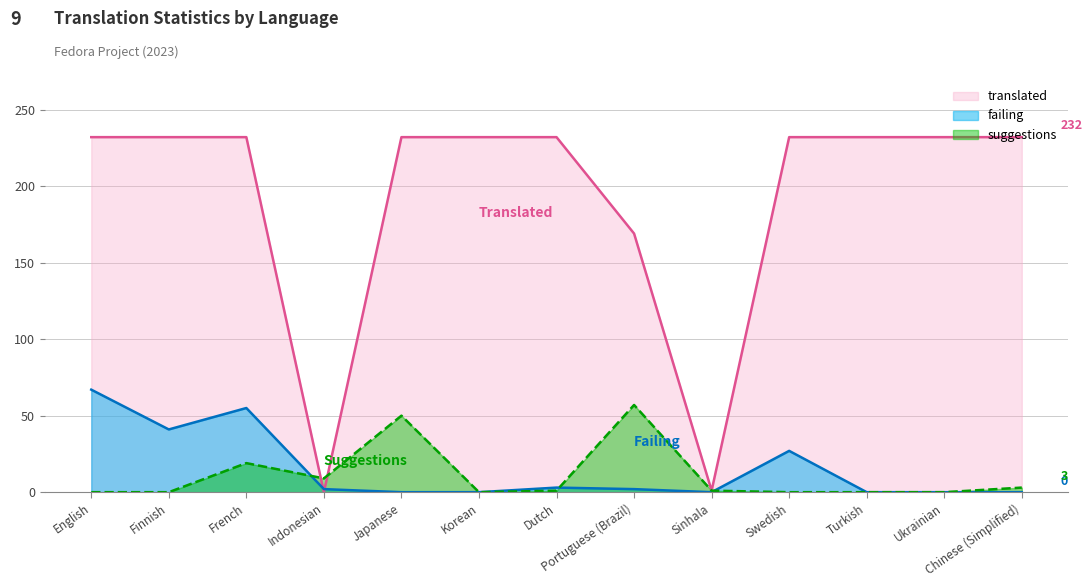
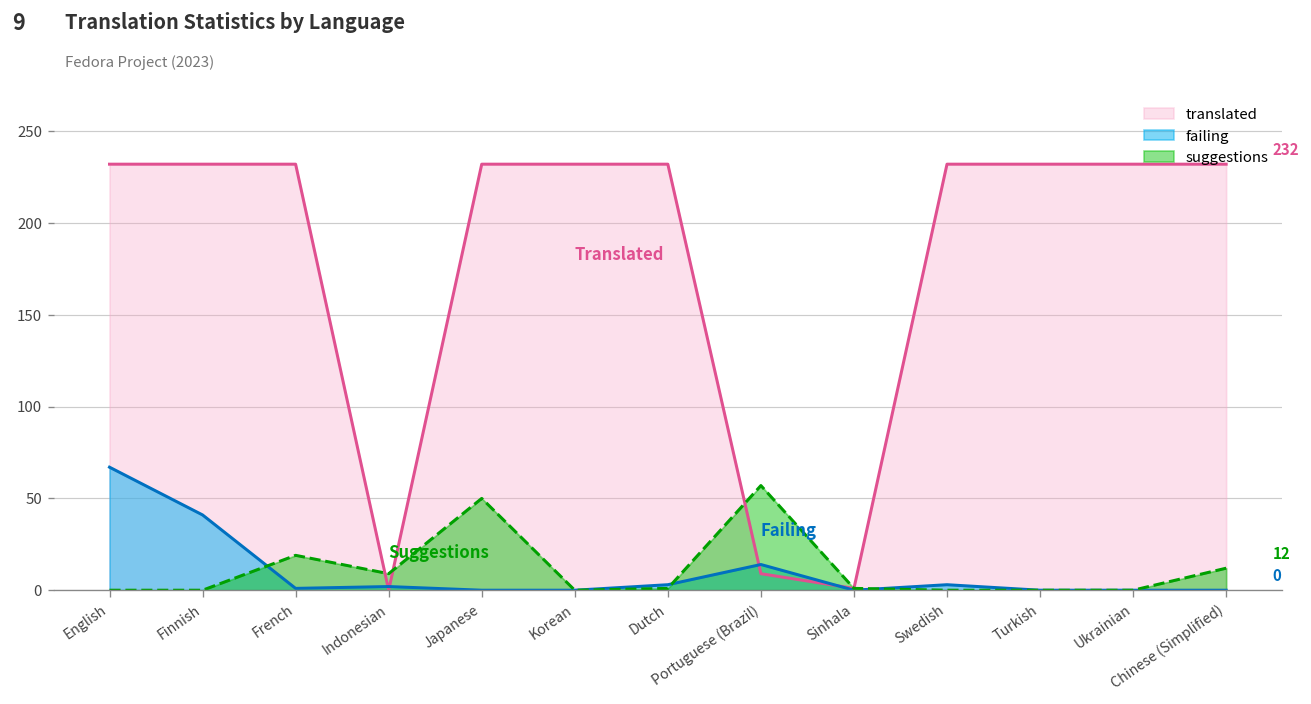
failing, French: 55 -> 1
translated, Portuguese (Brazil): 169 -> 9
failing, Portuguese (Brazil): 2 -> 14
failing, Swedish: 27 -> 3
suggestions, Chinese (Simplified): 3 -> 12
